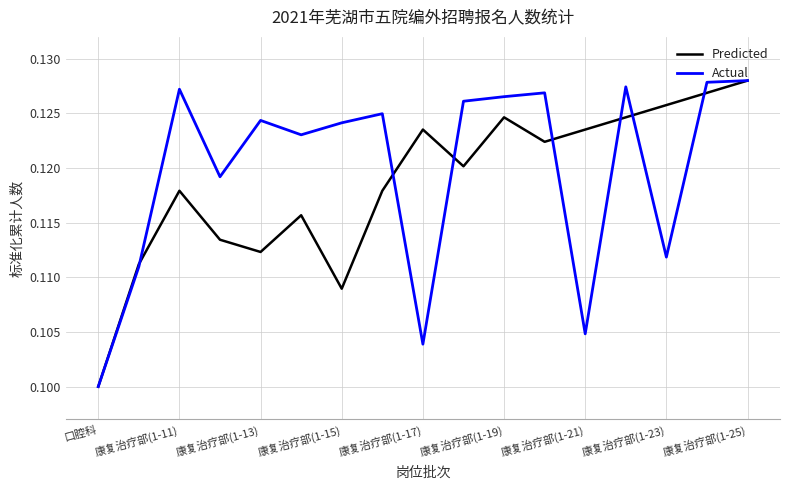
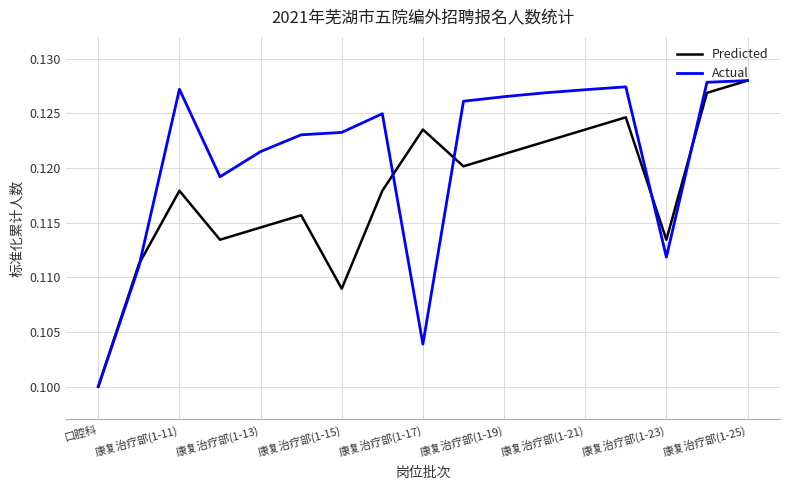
Predicted, 康复治疗部(1-13): 0.1123 -> 0.1146
Actual, 康复治疗部(1-13): 0.1244 -> 0.1215
Actual, 康复治疗部(1-15): 0.1241 -> 0.1233
Predicted, 康复治疗部(1-19): 0.1246 -> 0.1213
Actual, 康复治疗部(1-21): 0.1048 -> 0.1272
Predicted, 康复治疗部(1-23): 0.1258 -> 0.1134
